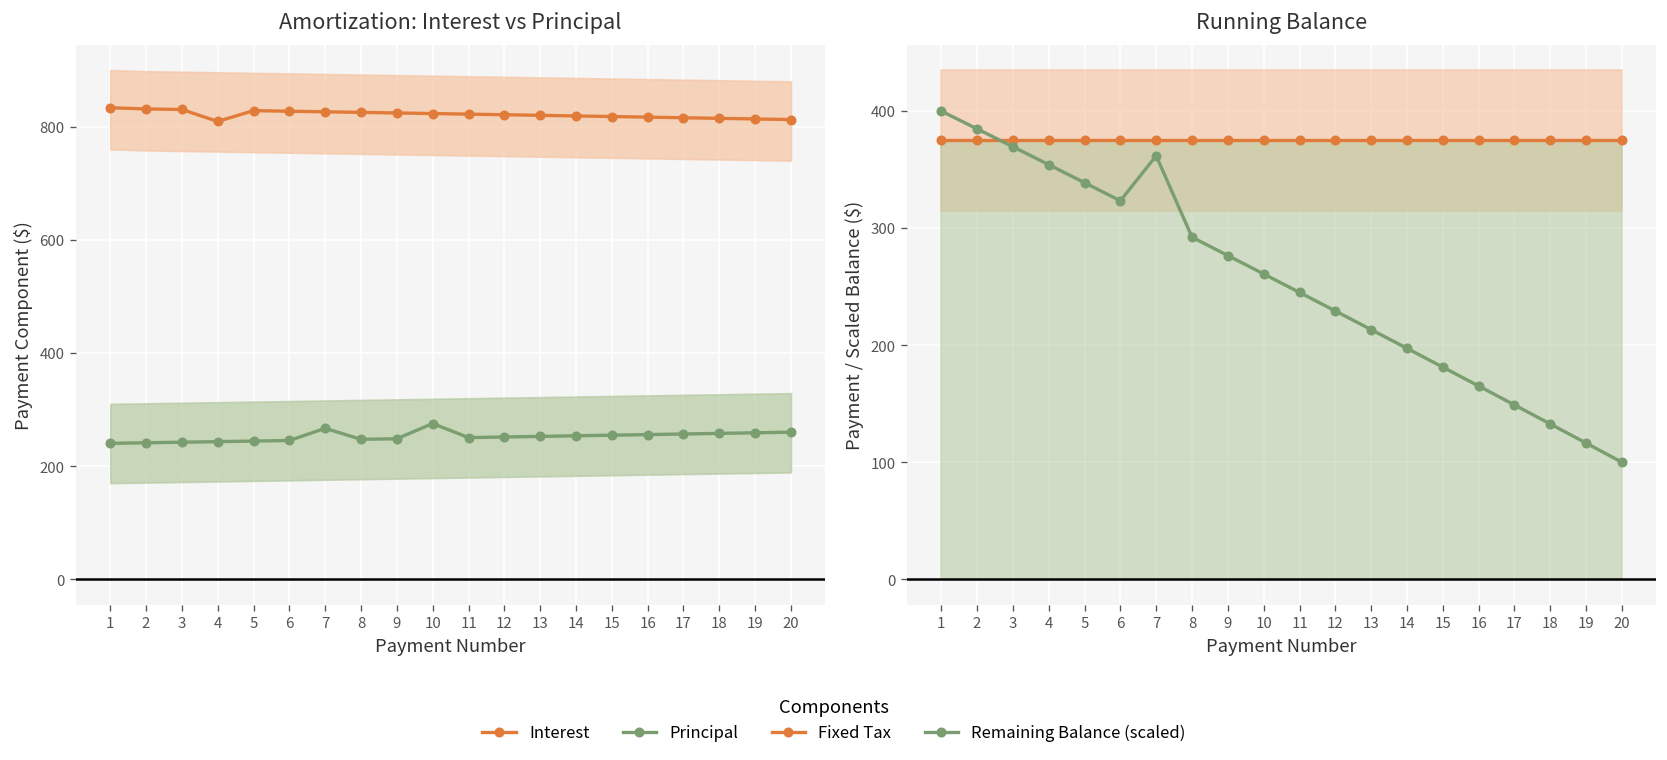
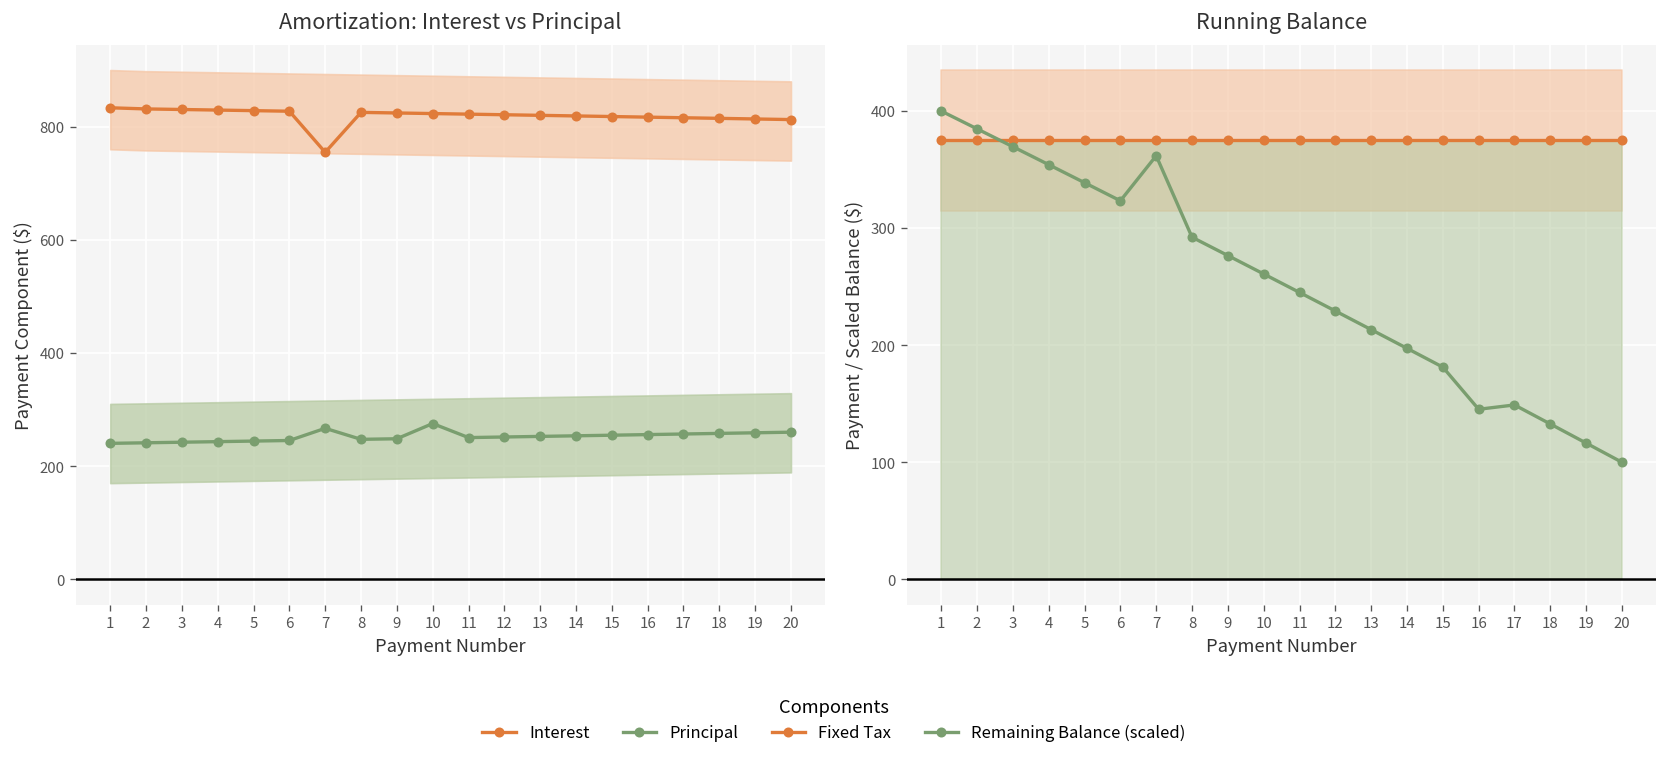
Amortization: Interest vs Principal, Interest, 4: 810 -> 830
Amortization: Interest vs Principal, Interest, 7: 830 -> 750
Running Balance, Remaining Balance (scaled), 16: 170 -> 150
